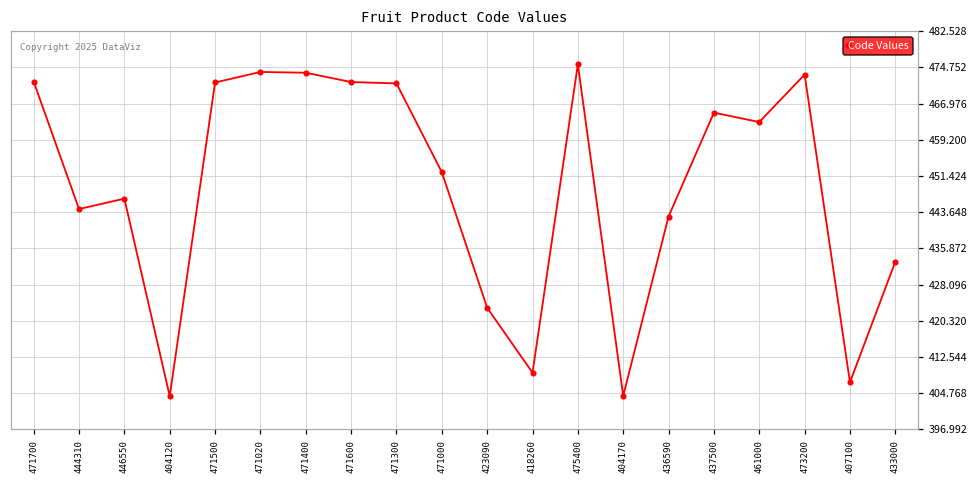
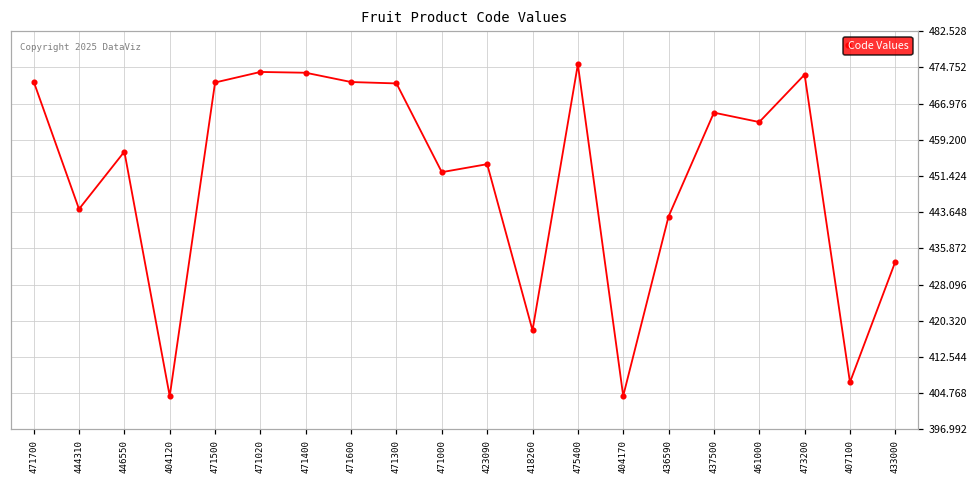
446550: 447 -> 457
423090: 423 -> 454
418260: 409 -> 418
